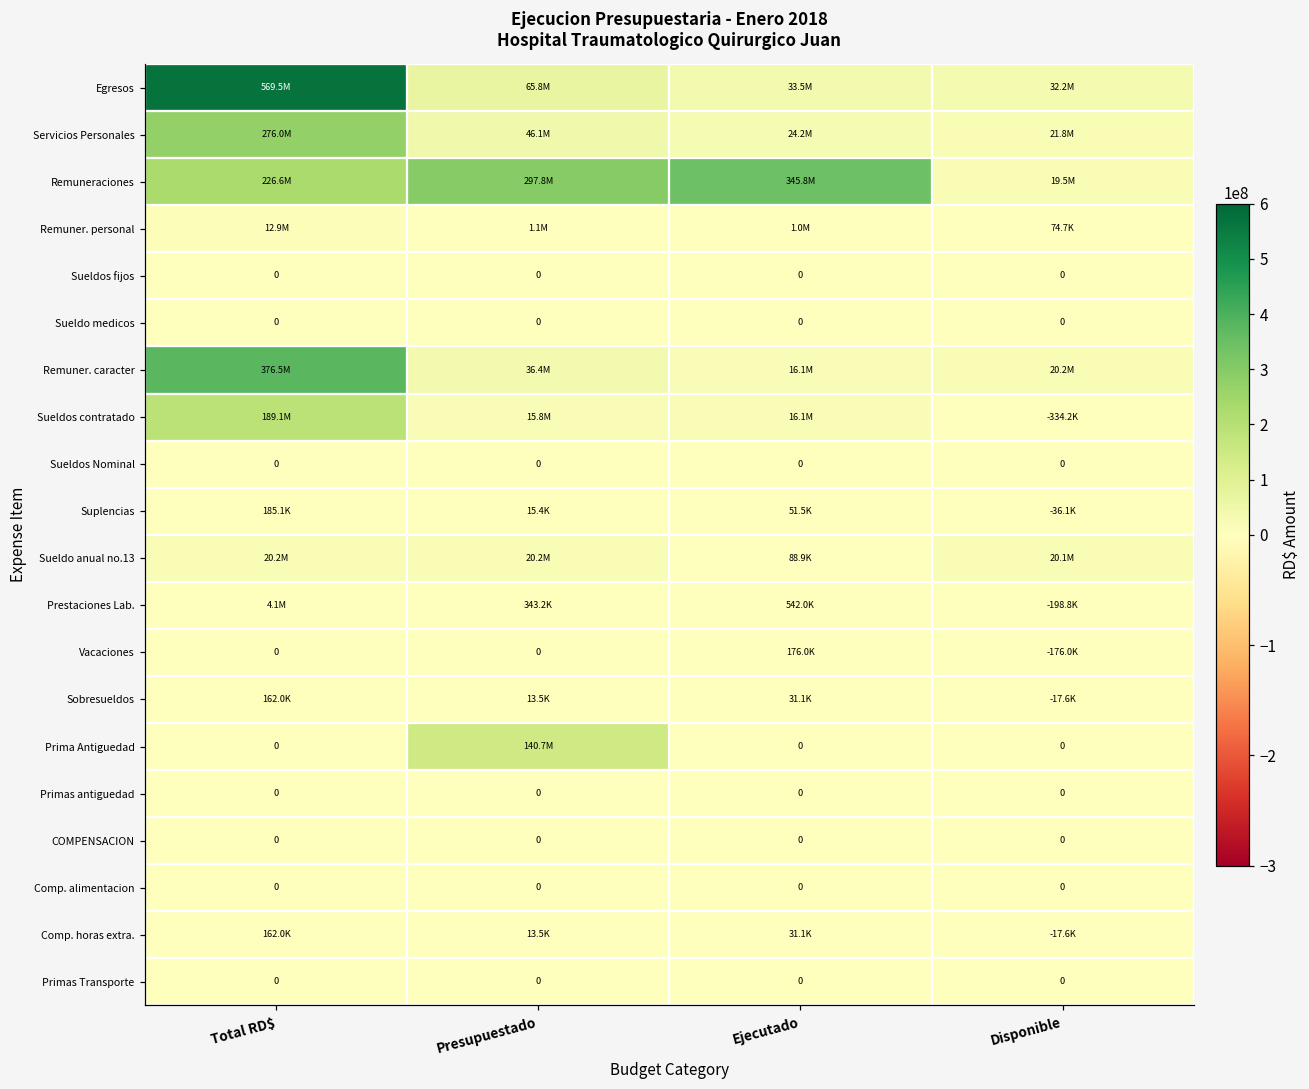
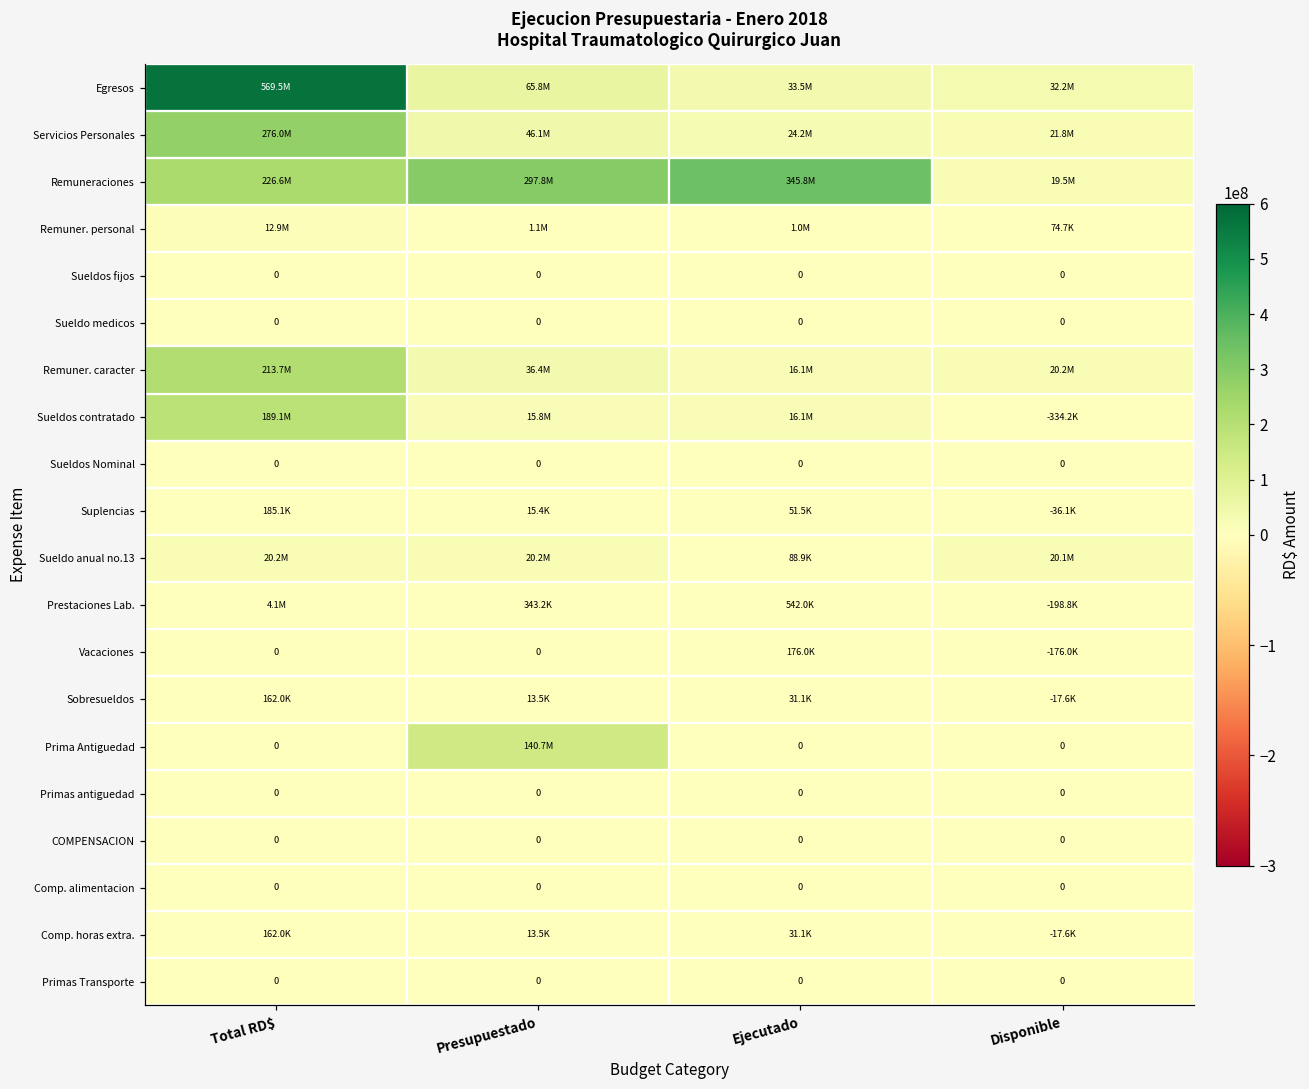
Remuner. caracter, Total RD$: 376.5M -> 213.7M
